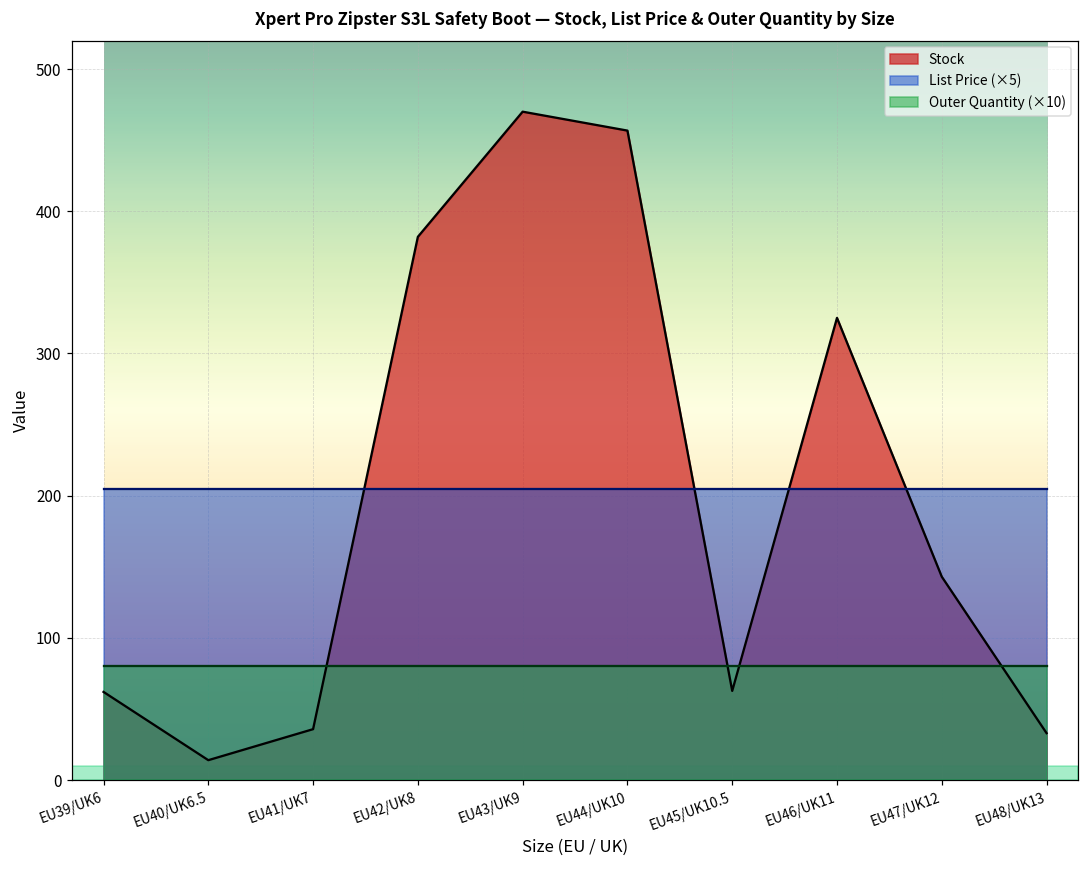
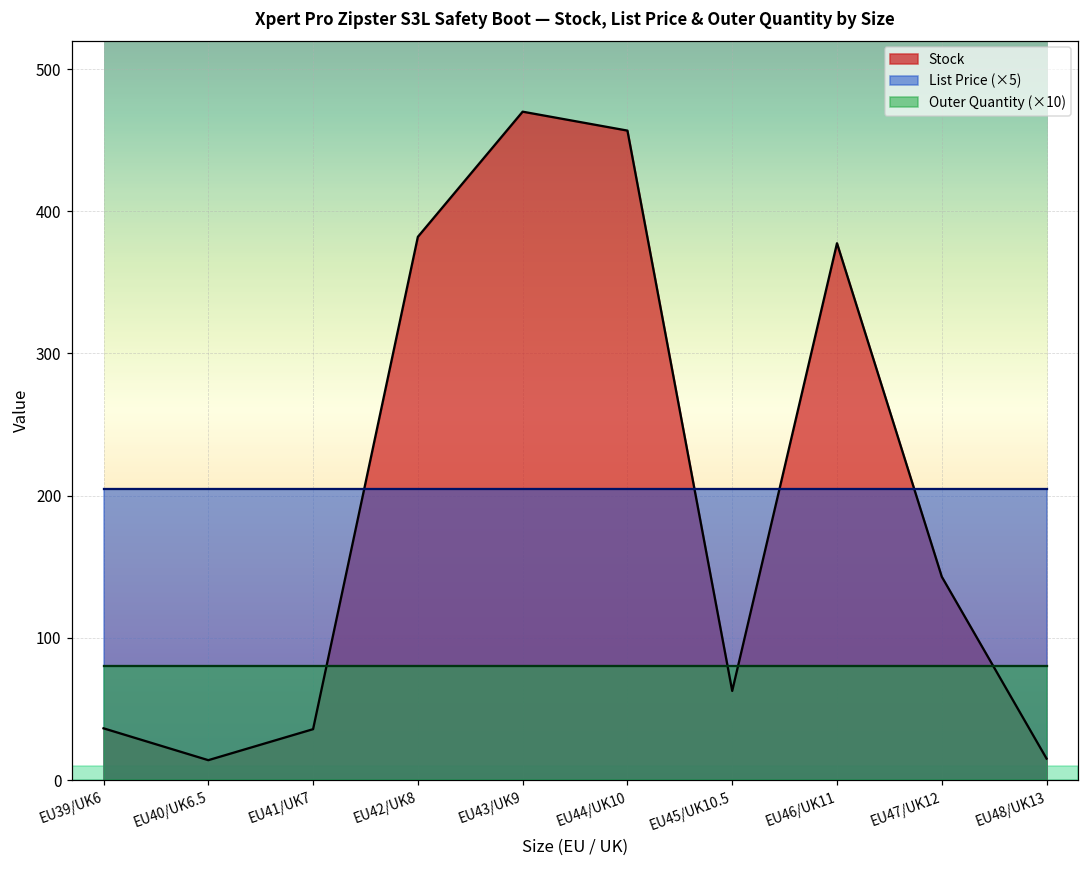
Stock, EU39/UK6: 62 -> 36
Stock, EU46/UK11: 325 -> 378
Stock, EU48/UK13: 33 -> 15
